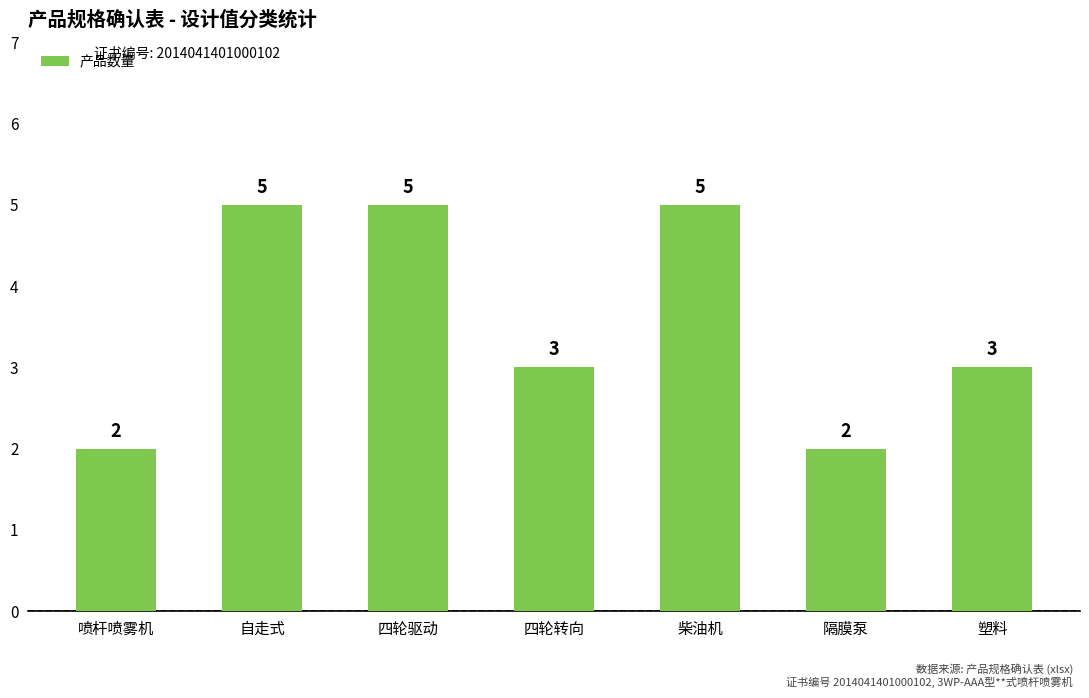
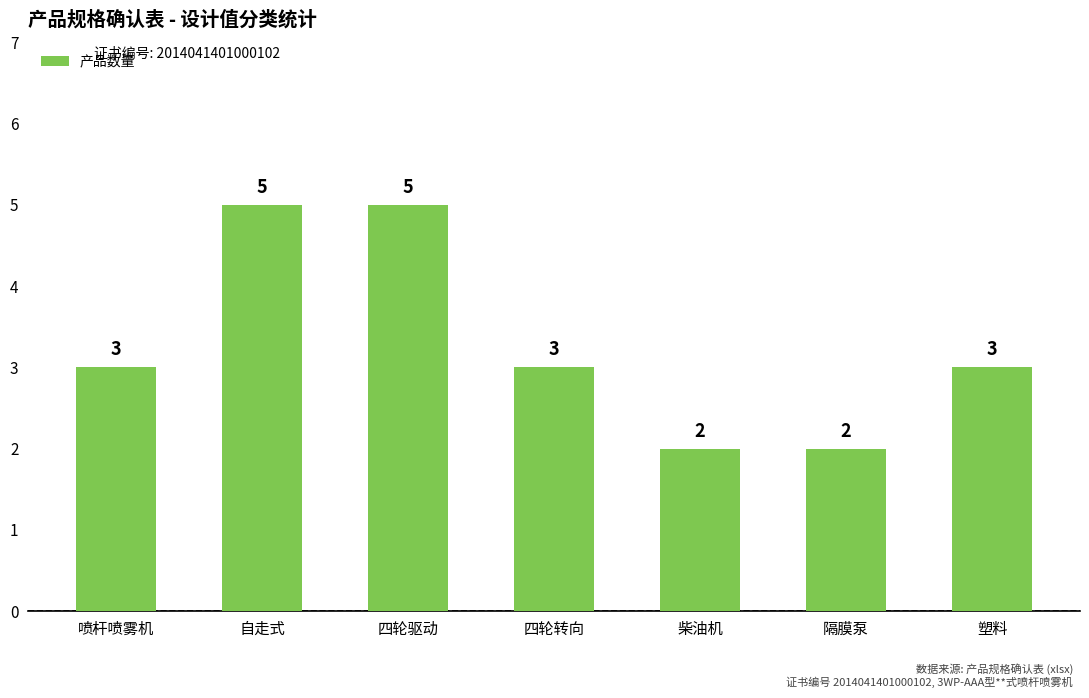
喷杆喷雾机: 2 -> 3
柴油机: 5 -> 2
